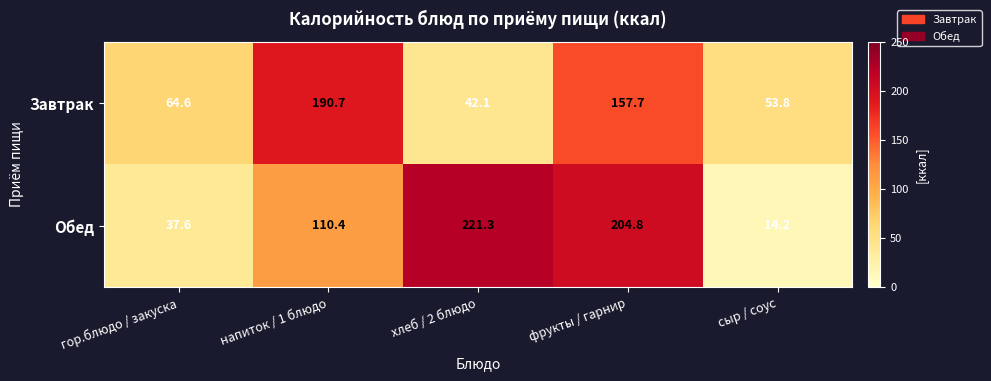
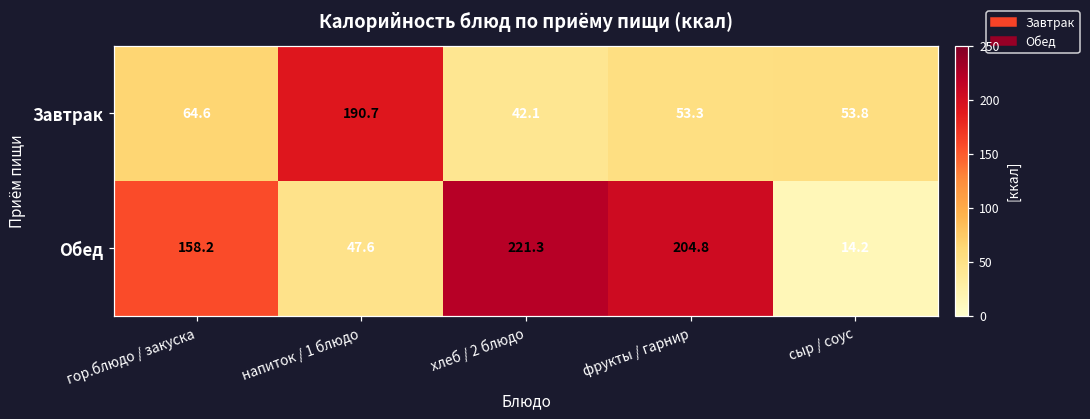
Завтрак, фрукты / гарнир: 157.7 -> 53.3
Обед, гор.блюдо / закуска: 37.6 -> 158.2
Обед, напиток / 1 блюдо: 110.4 -> 47.6
